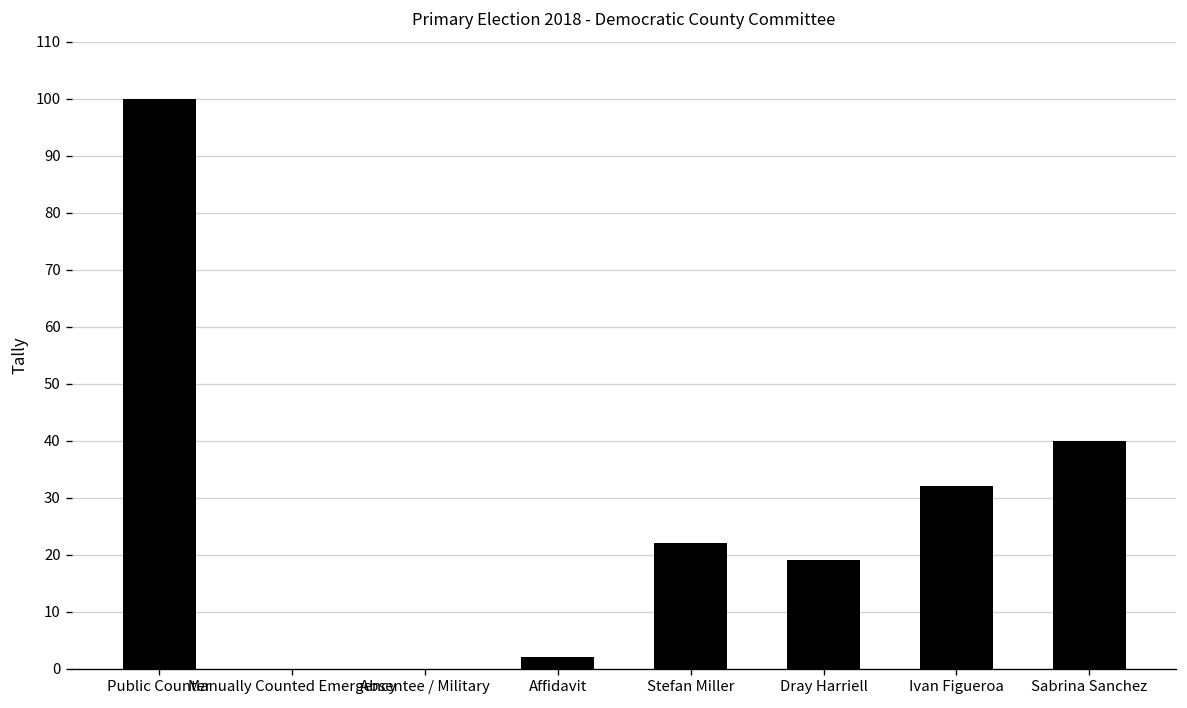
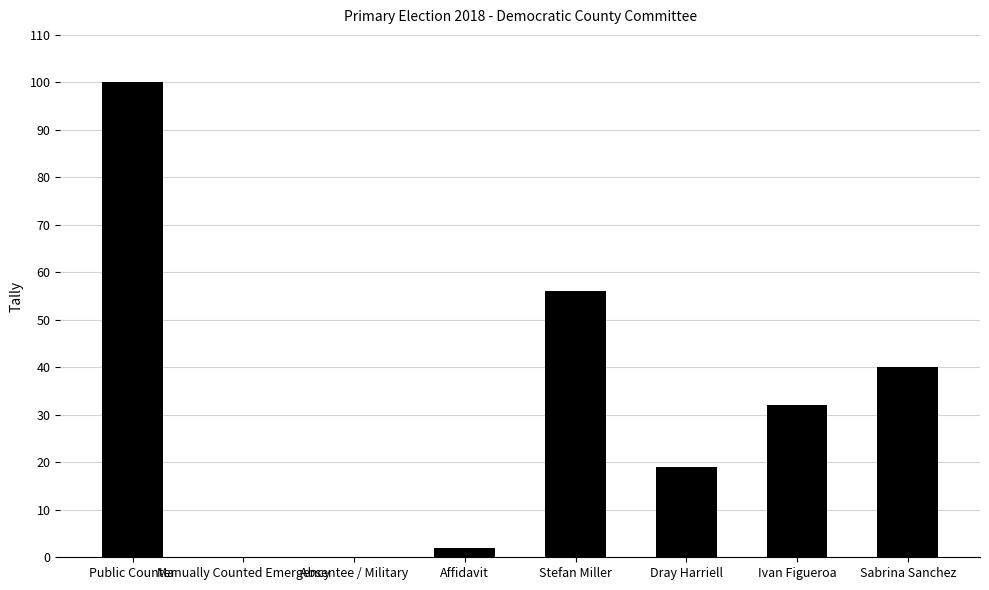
Stefan Miller: 22 -> 56
